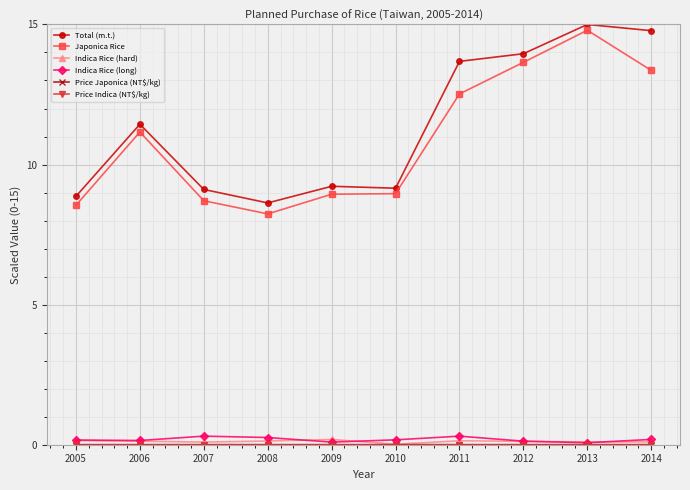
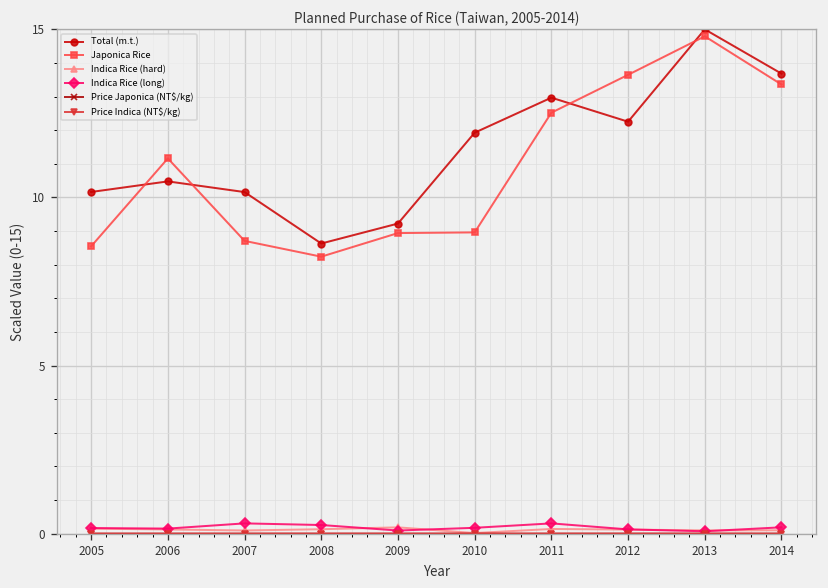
Total (m.t.), 2005: 8.9 -> 10.2
Total (m.t.), 2006: 11.4 -> 10.5
Total (m.t.), 2007: 9.1 -> 10.2
Total (m.t.), 2010: 9.2 -> 11.9
Total (m.t.), 2011: 13.7 -> 13.0
Total (m.t.), 2012: 14.0 -> 12.3
Total (m.t.), 2014: 14.8 -> 13.7
